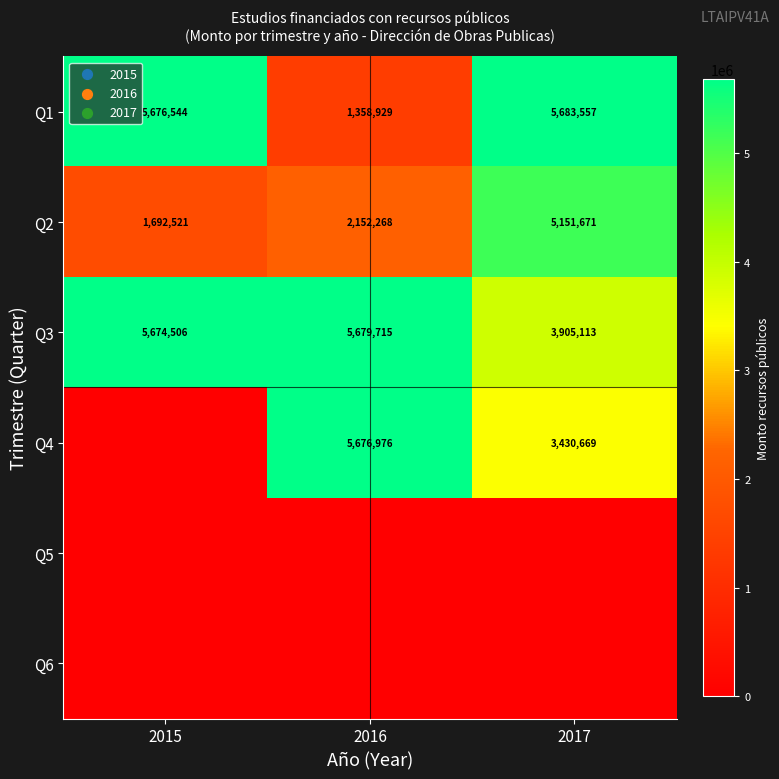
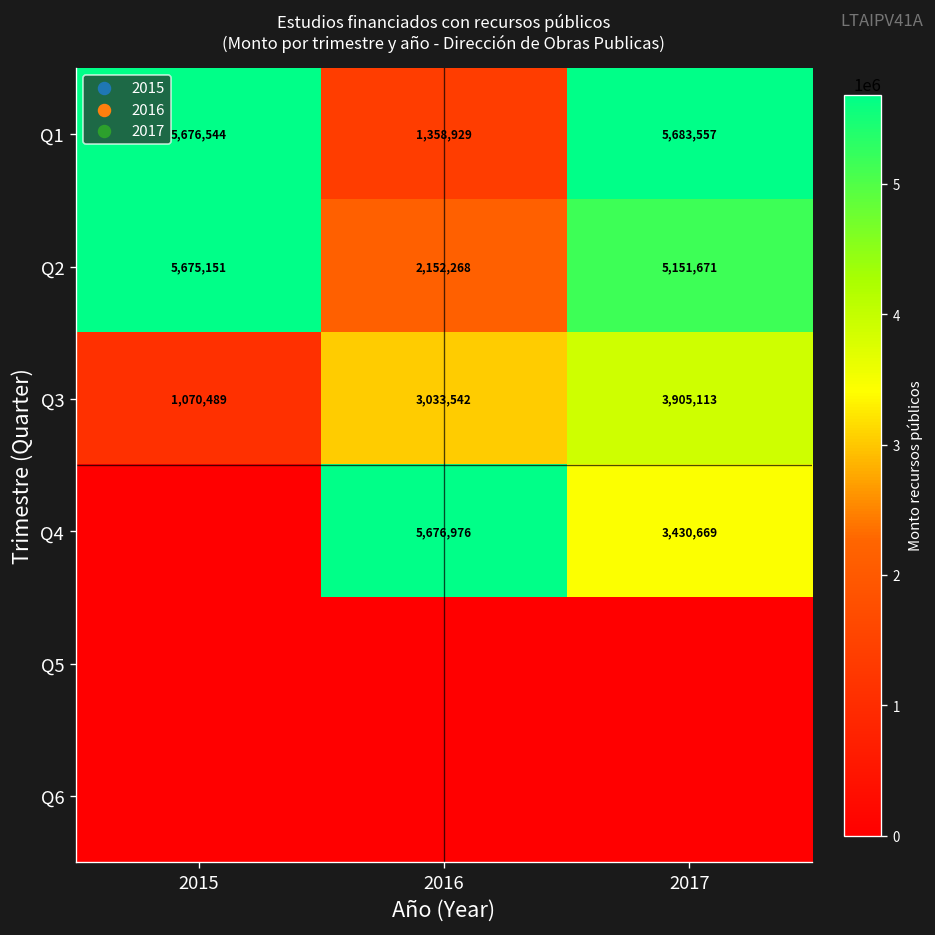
Q2, 2015: 1,692,521 -> 5,675,151
Q3, 2015: 5,674,506 -> 1,070,489
Q3, 2016: 5,679,715 -> 3,033,542
